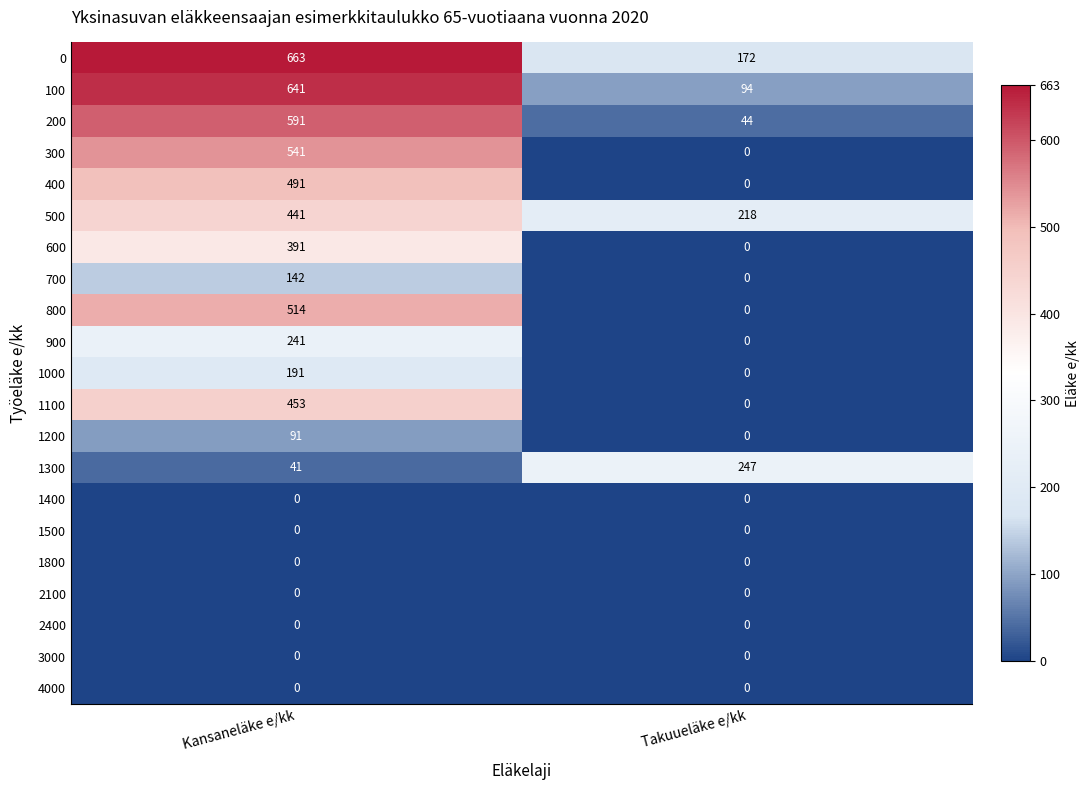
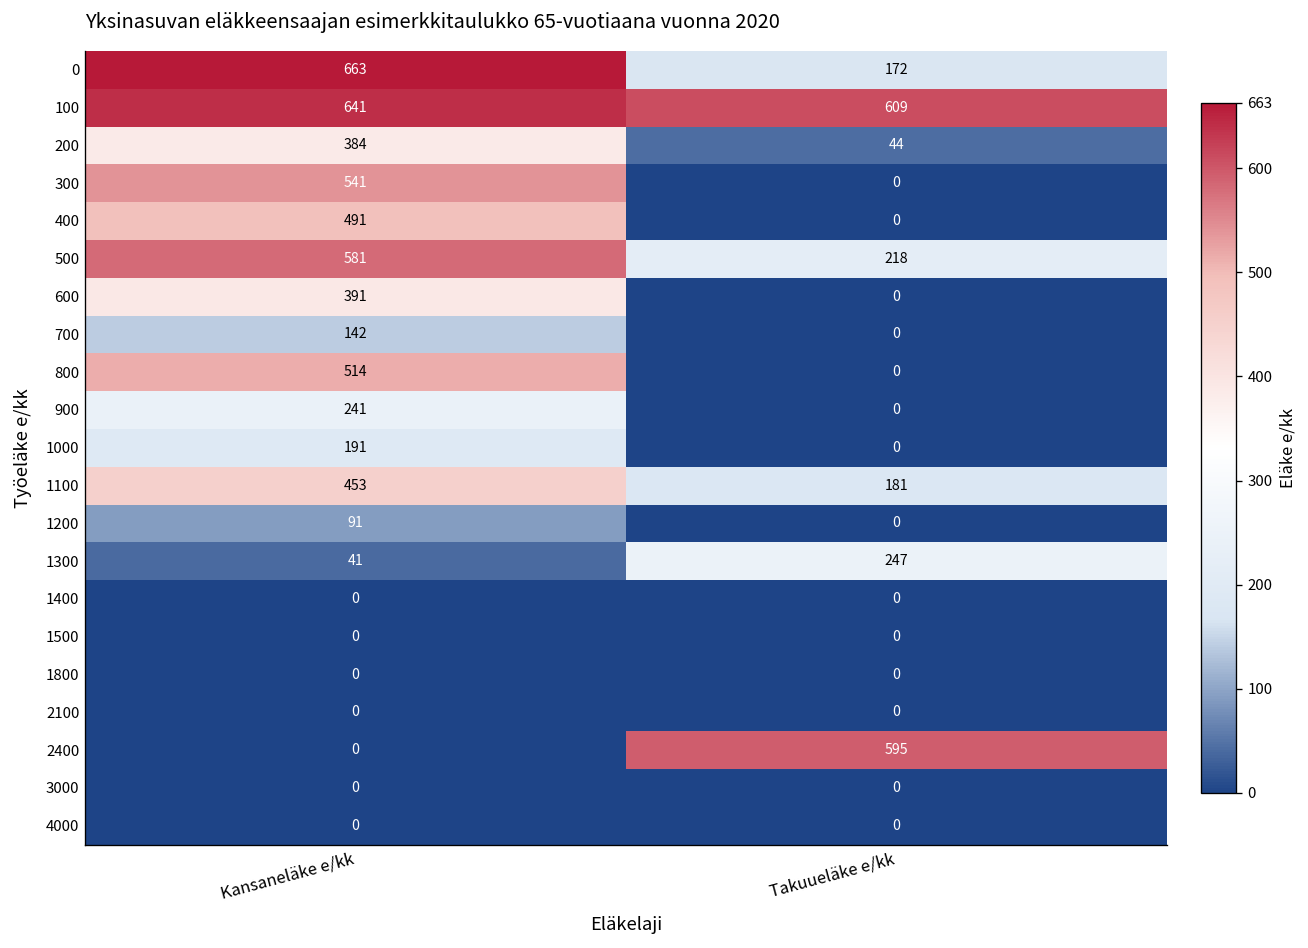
100, Takuueläke e/kk: 94 -> 609
200, Kansaneläke e/kk: 591 -> 384
500, Kansaneläke e/kk: 441 -> 581
1100, Takuueläke e/kk: 0 -> 181
2400, Takuueläke e/kk: 0 -> 595
